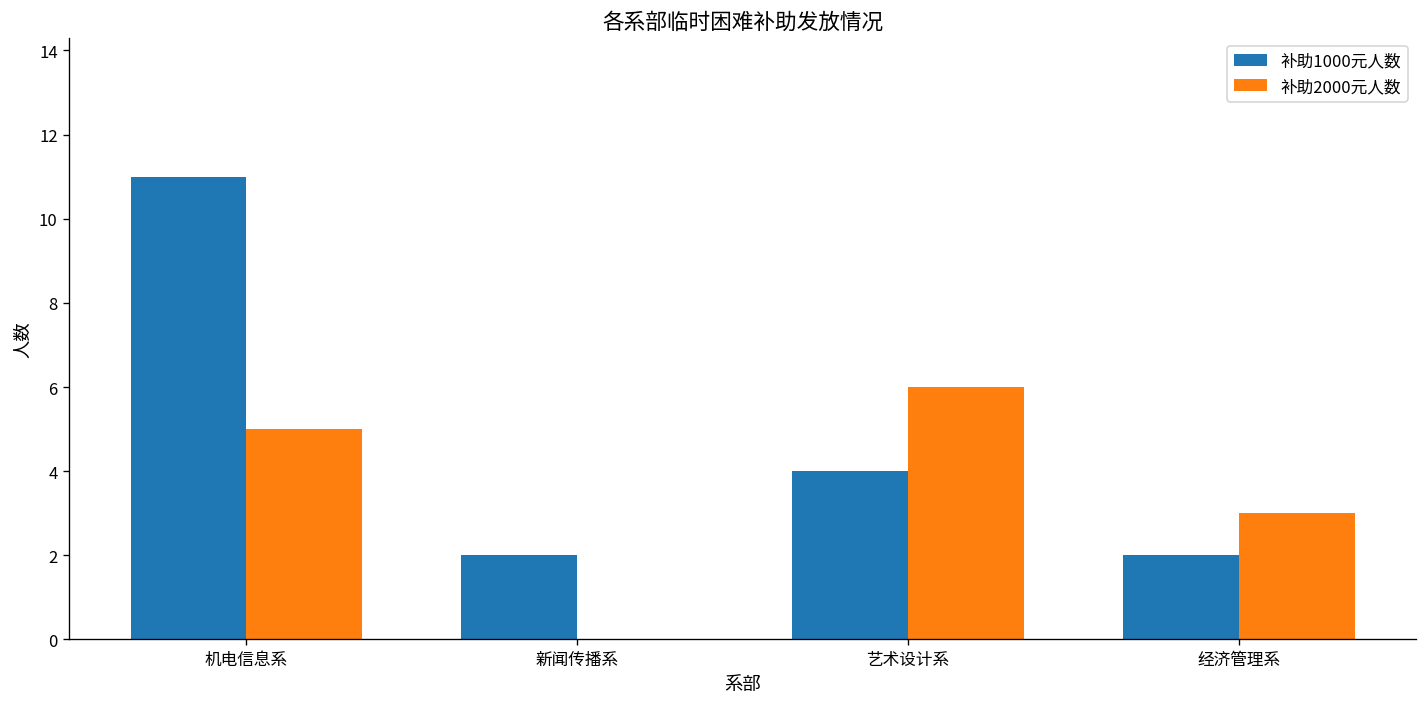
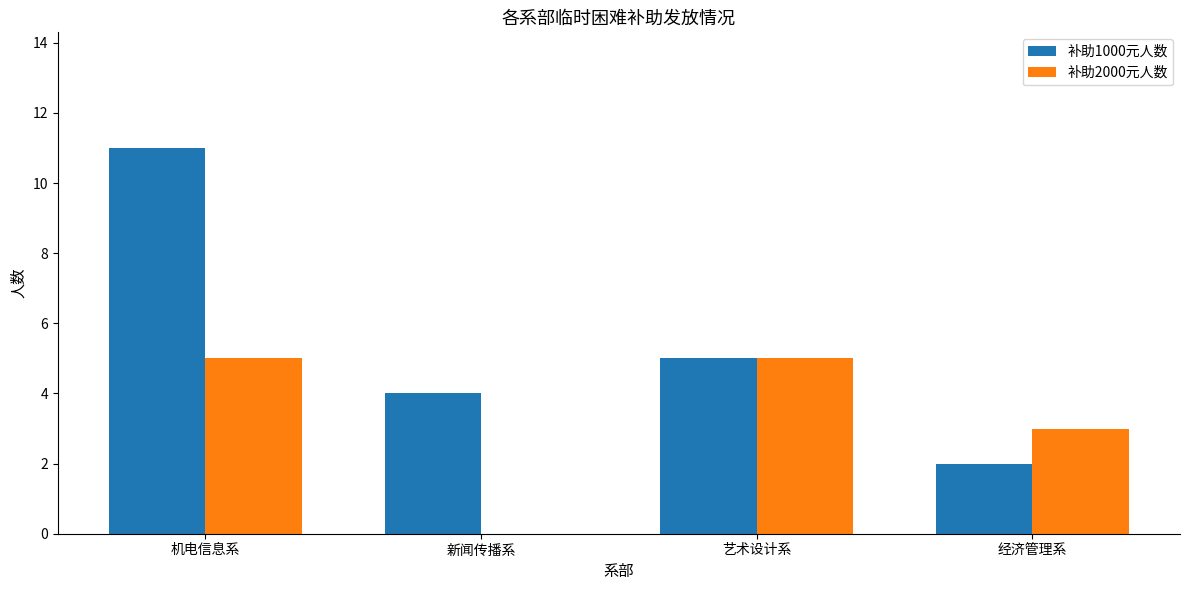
补助1000元人数, 新闻传播系: 2 -> 4
补助1000元人数, 艺术设计系: 4 -> 5
补助2000元人数, 艺术设计系: 6 -> 5
